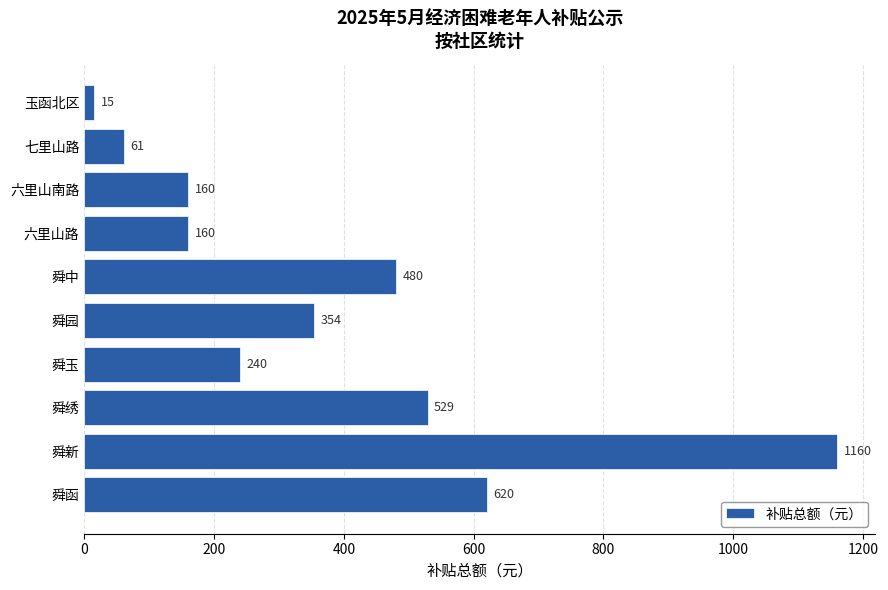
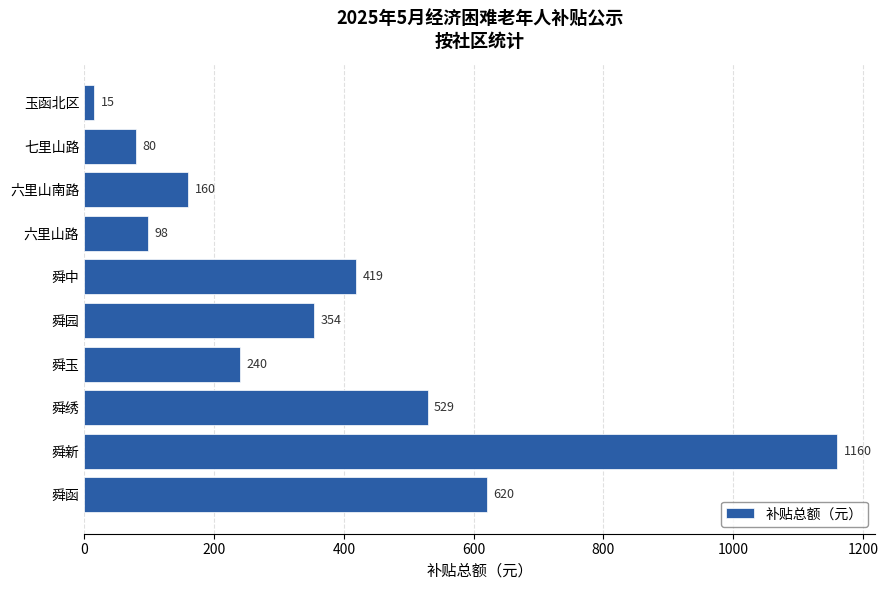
七里山路: 61 -> 80
六里山路: 160 -> 98
舜中: 480 -> 419
